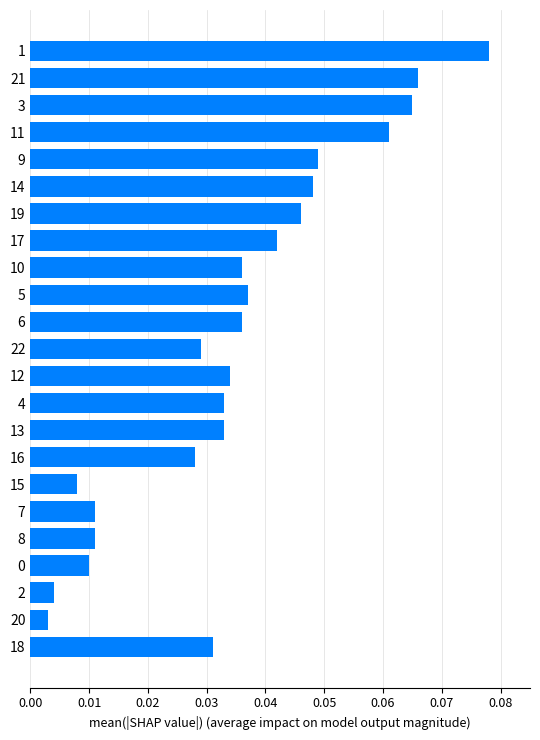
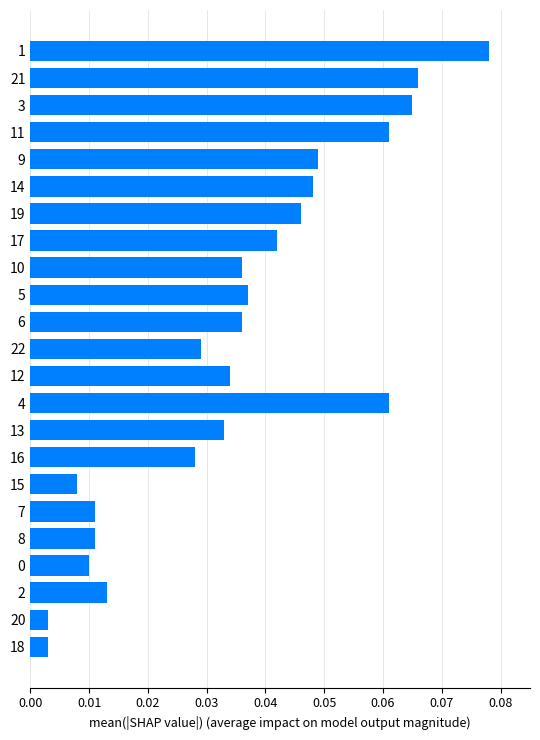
4: 0.033 -> 0.061
2: 0.004 -> 0.013
18: 0.031 -> 0.003
